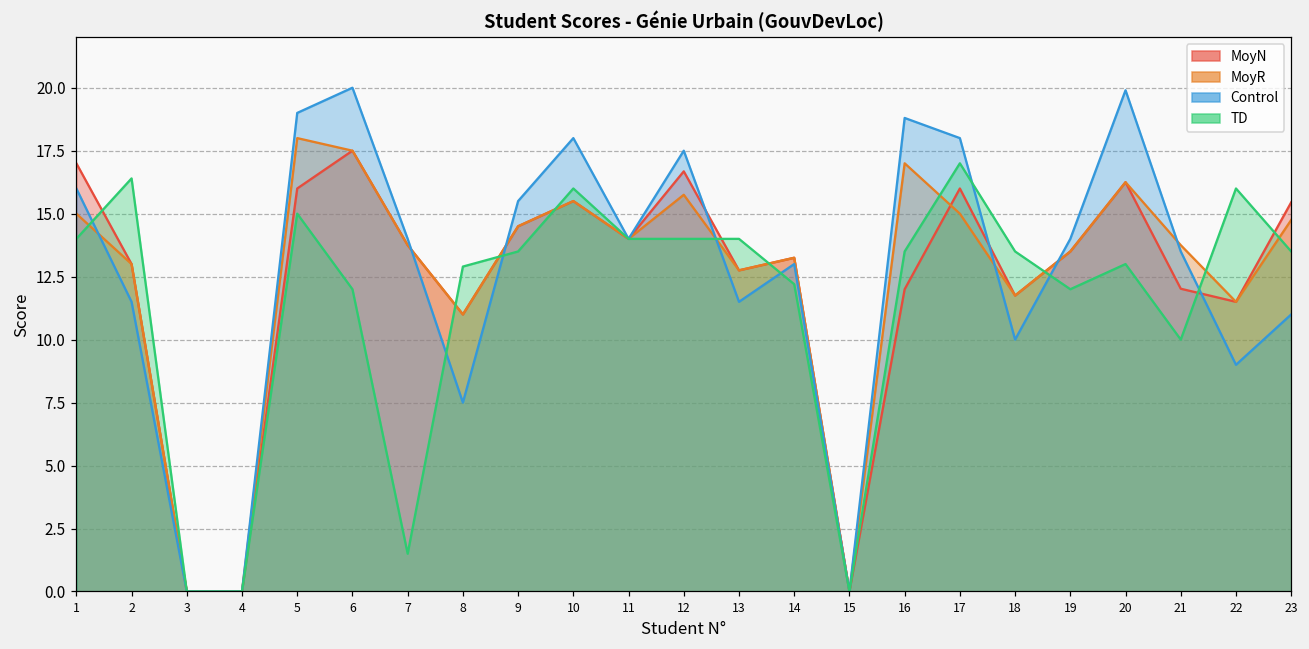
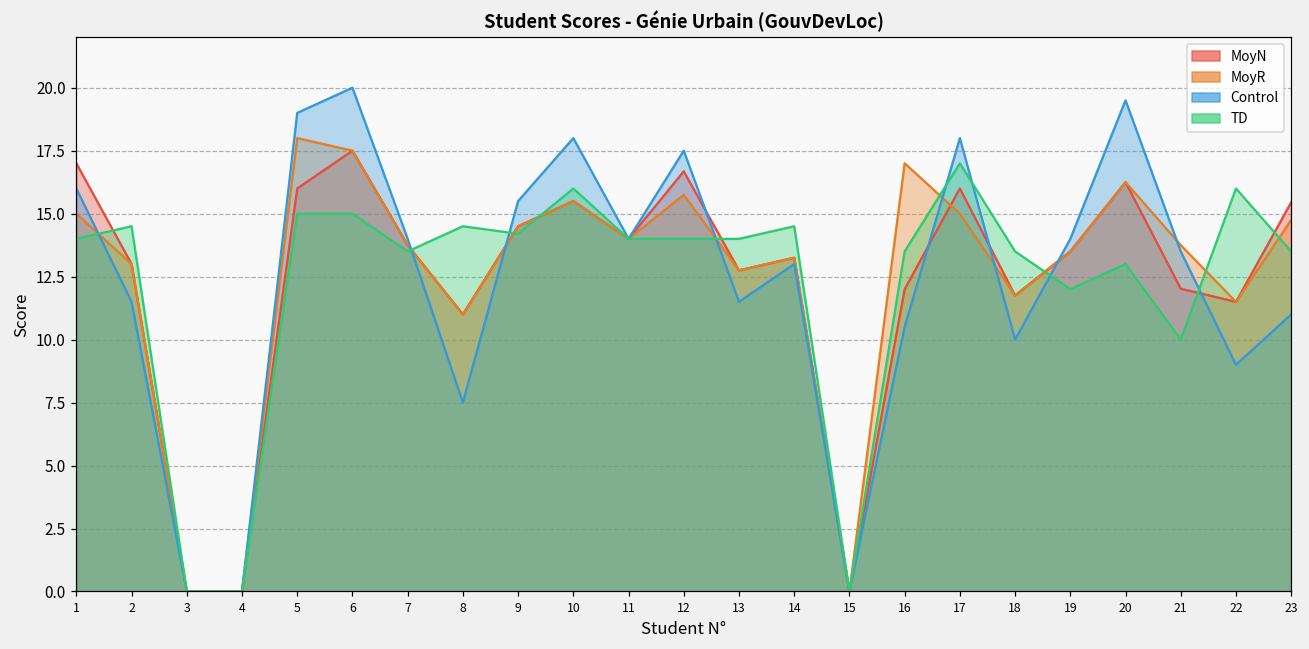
TD, 2: 16.4 -> 14.5
TD, 6: 12 -> 15
TD, 7: 1.5 -> 13.5
TD, 8: 12.9 -> 14.5
TD, 9: 13.5 -> 14.2
TD, 14: 12.2 -> 14.5
Control, 16: 18.8 -> 10.5
Control, 20: 19.9 -> 19.5
